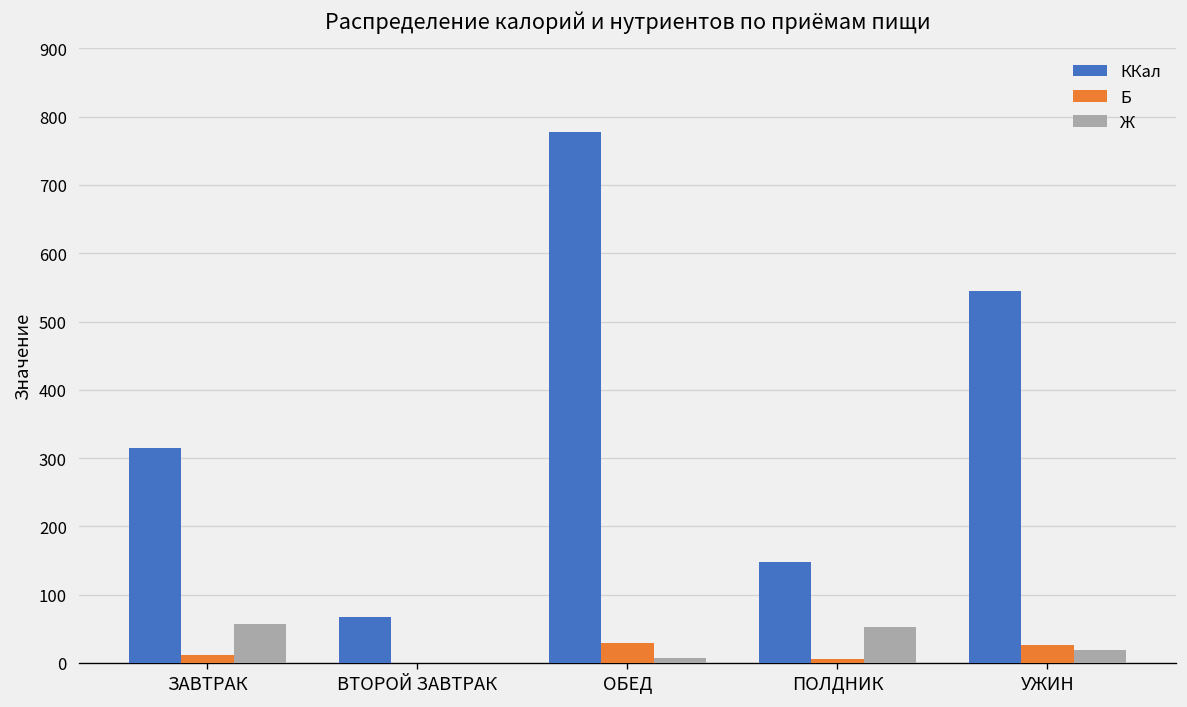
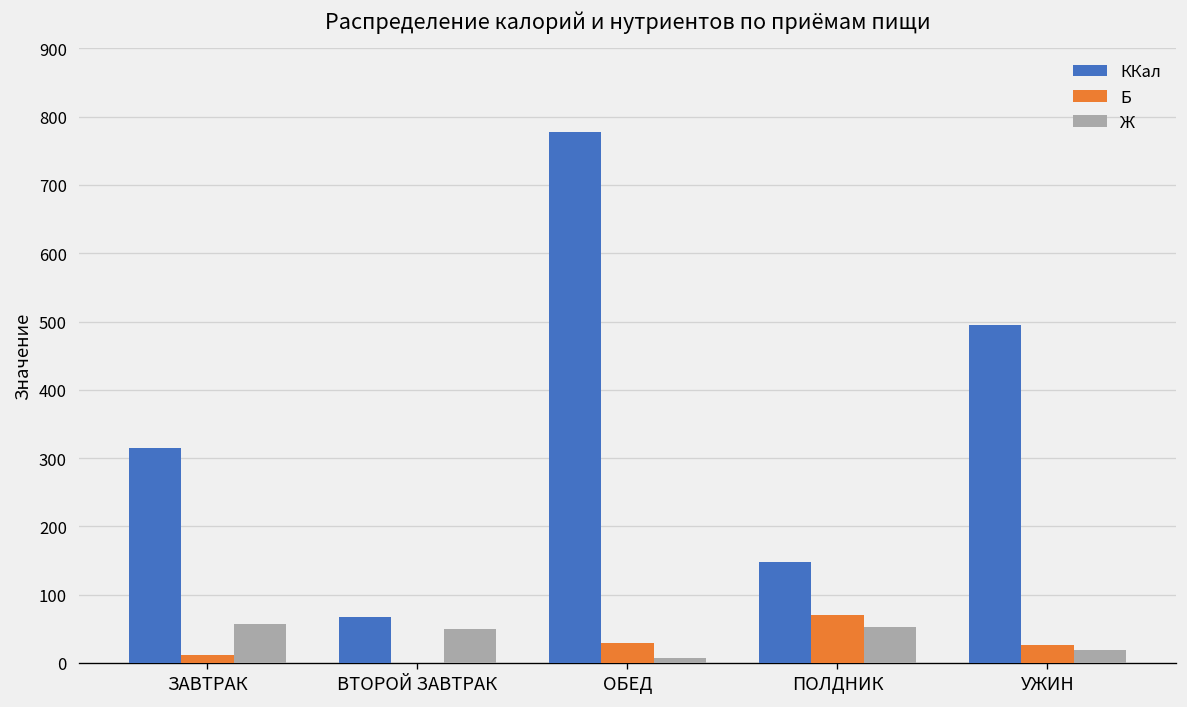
Ж, ВТОРОЙ ЗАВТРАК: 0 -> 50
Б, ПОЛДНИК: 10 -> 70
ККал, УЖИН: 540 -> 490
